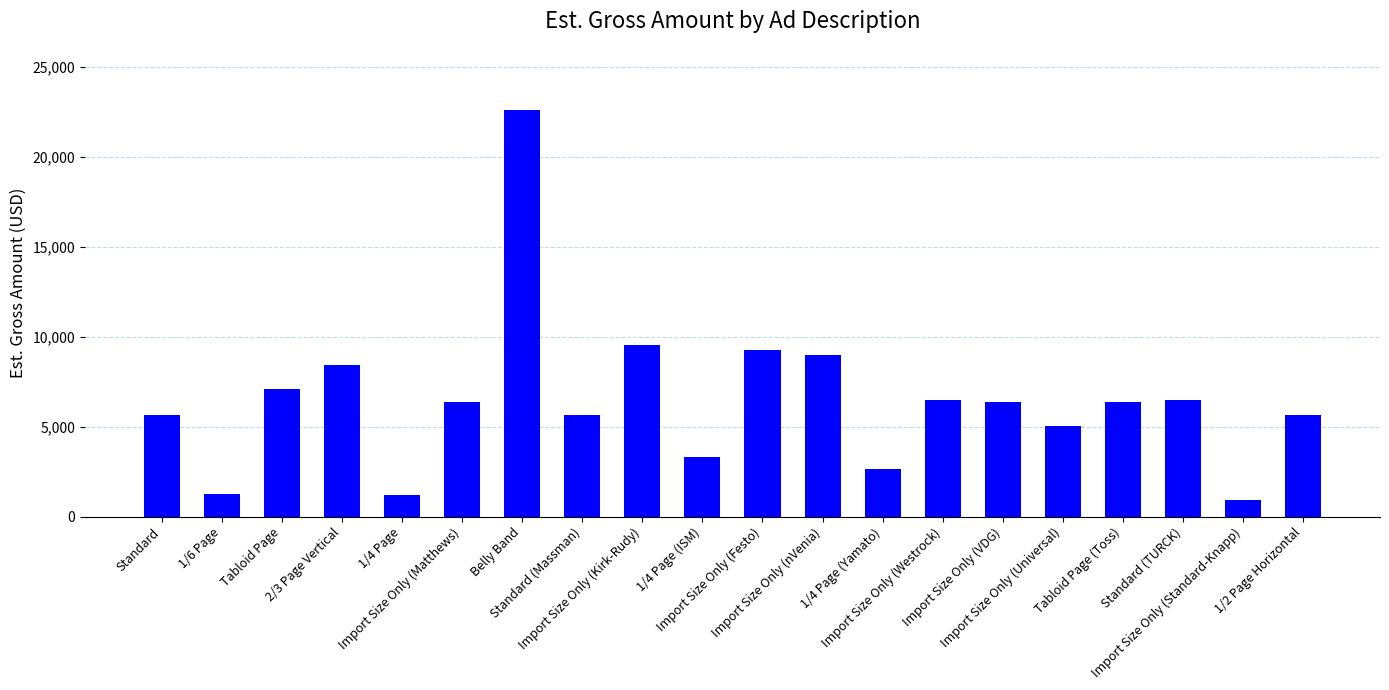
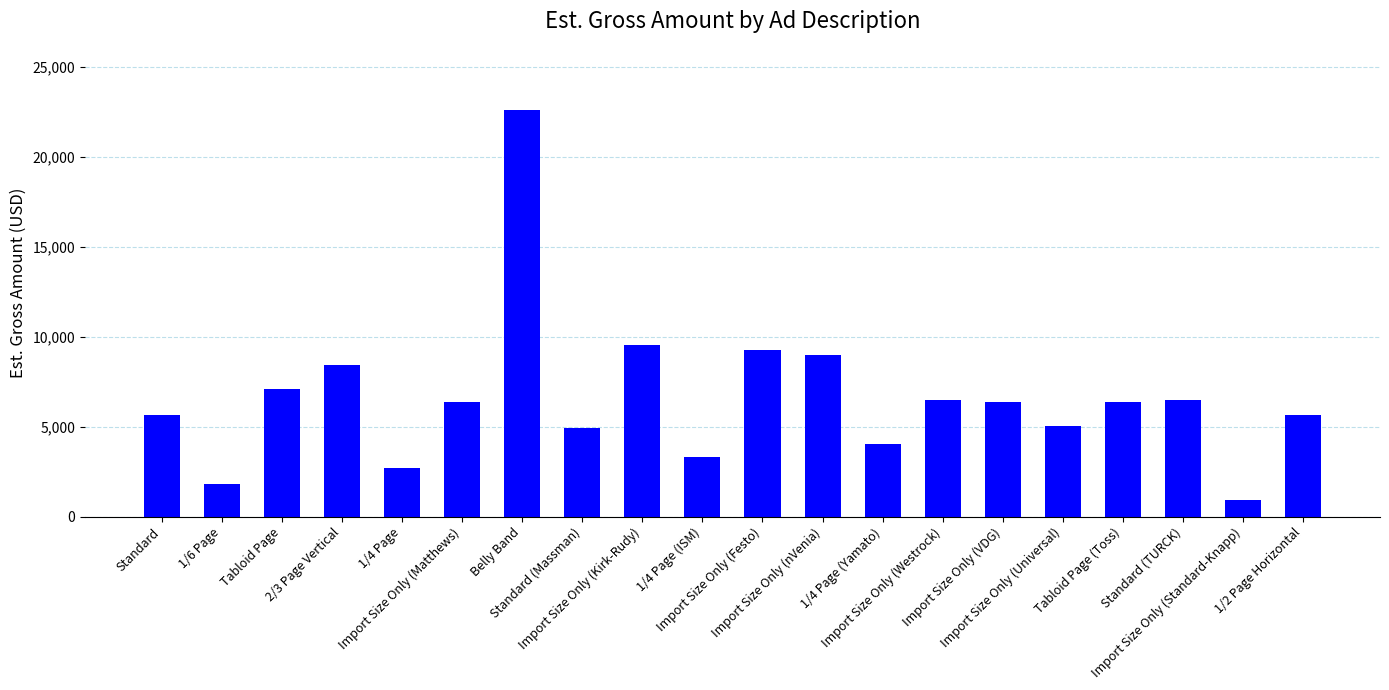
1/6 Page: 1,300 -> 1,800
1/4 Page: 1,200 -> 2,700
Standard (Massman): 5,600 -> 4,900
1/4 Page (Yamato): 2,600 -> 4,000
